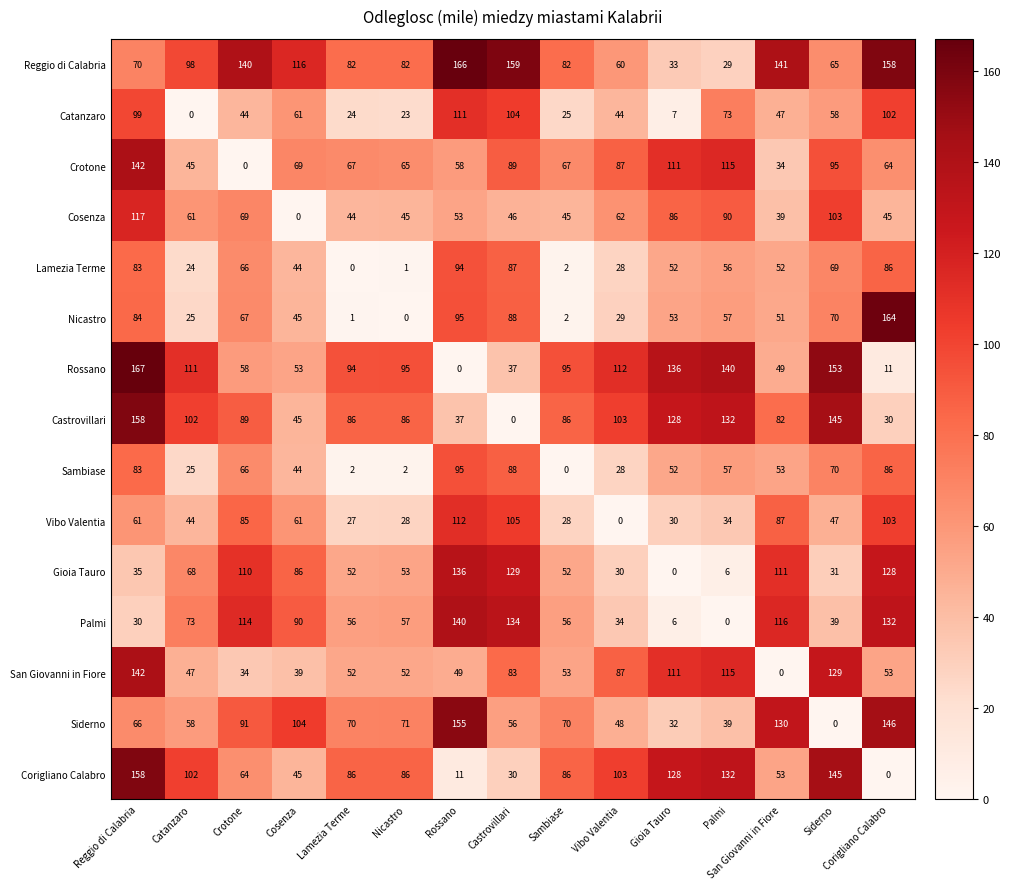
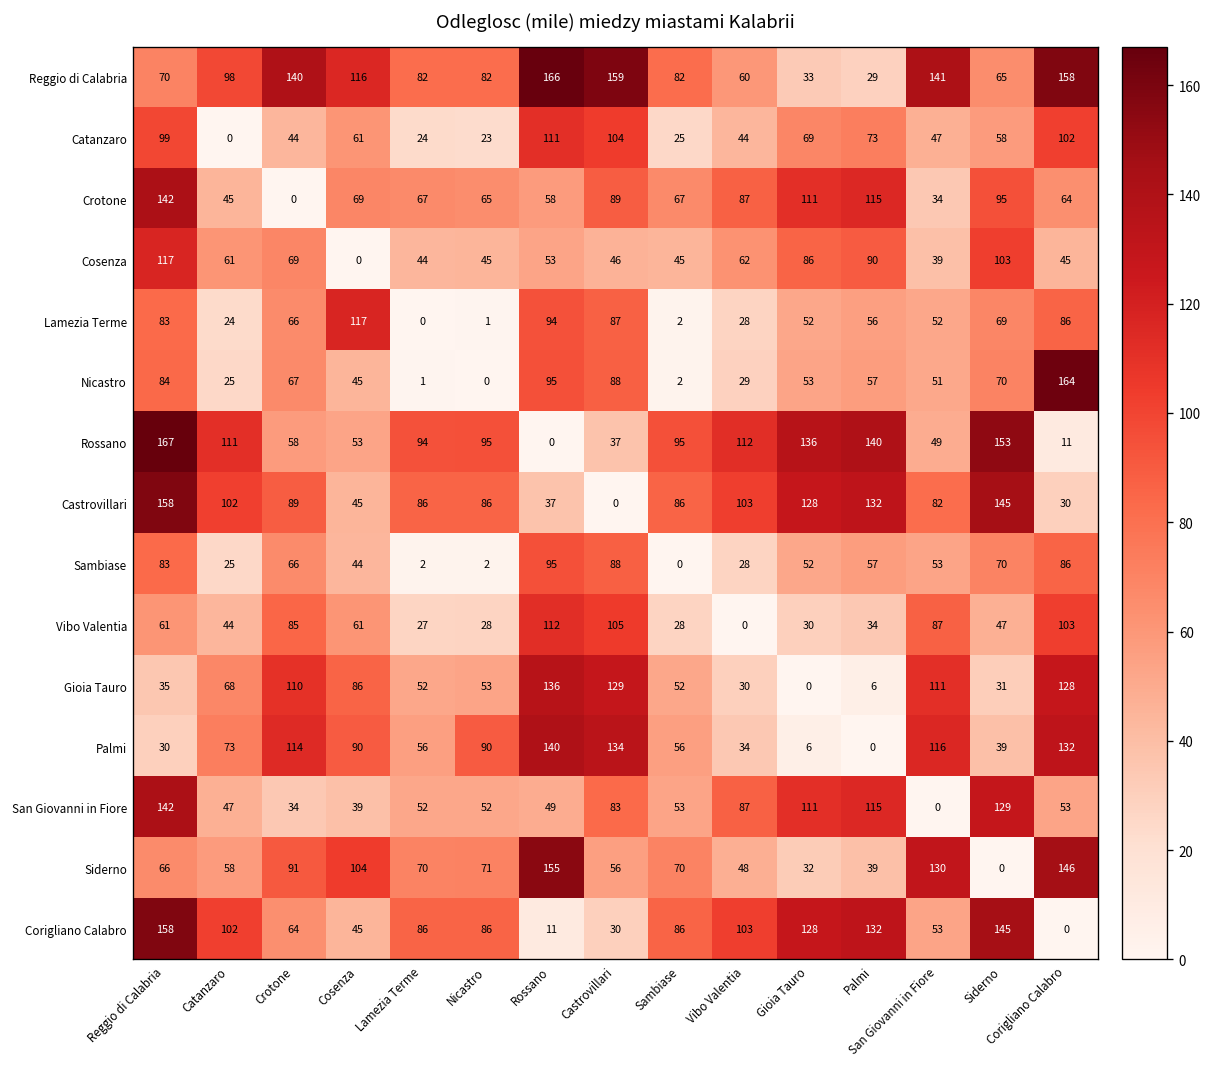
Catanzaro, Gioia Tauro: 7 -> 69
Lamezia Terme, Cosenza: 44 -> 117
Palmi, Nicastro: 57 -> 90
